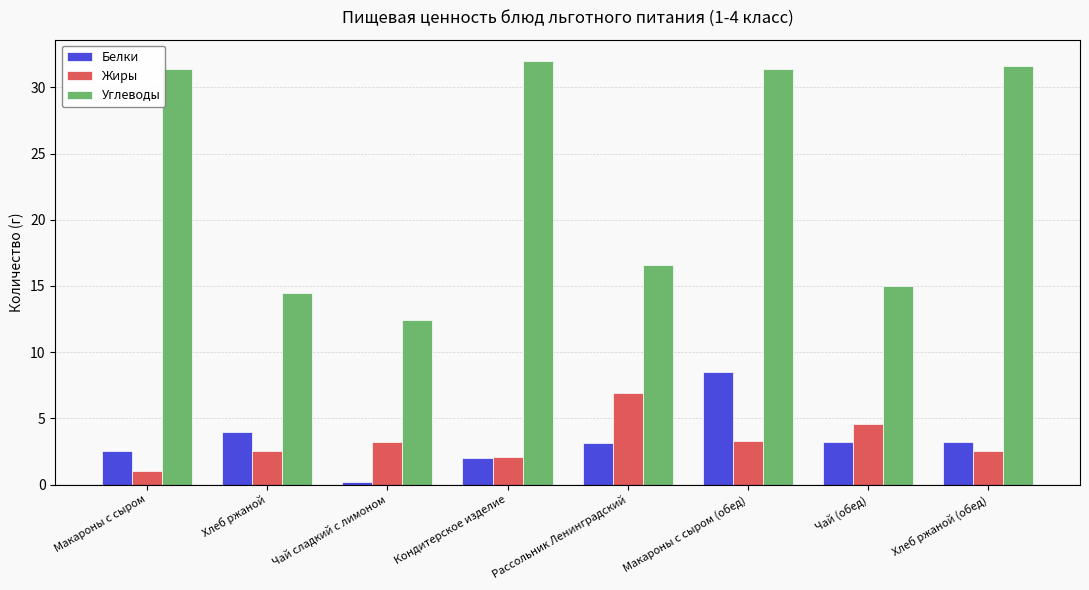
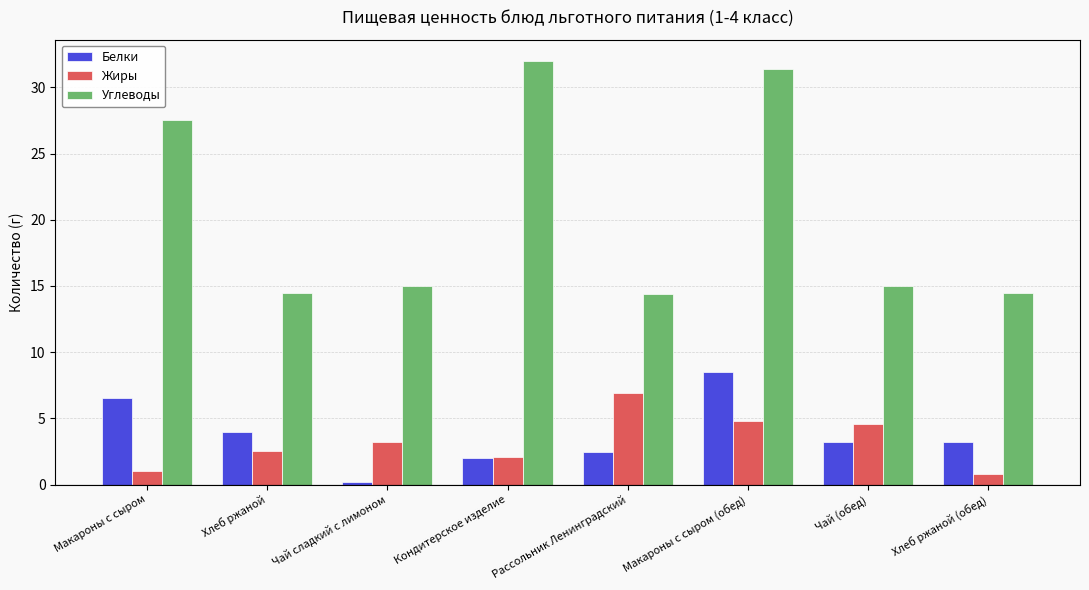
Белки, Макароны с сыром: 2.5 -> 6.5
Углеводы, Макароны с сыром: 31.4 -> 27.5
Углеводы, Чай сладкий с лимоном: 12.4 -> 15.0
Белки, Рассольник Ленинградский: 3.2 -> 2.5
Углеводы, Рассольник Ленинградский: 16.6 -> 14.4
Жиры, Макароны с сыром (обед): 3.3 -> 4.8
Жиры, Хлеб ржаной (обед): 2.5 -> 0.8
Углеводы, Хлеб ржаной (обед): 31.6 -> 14.5
